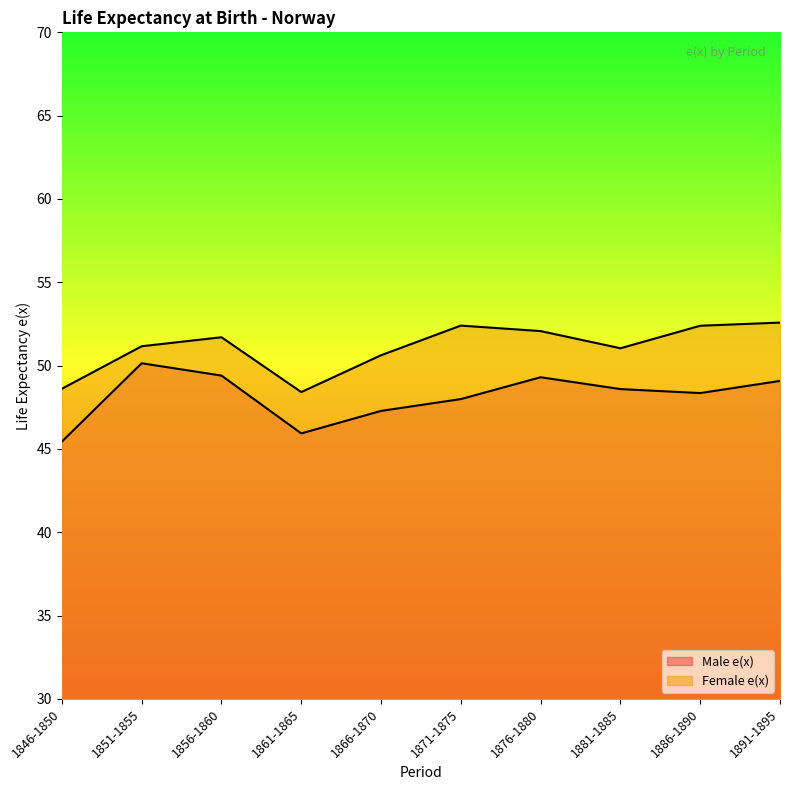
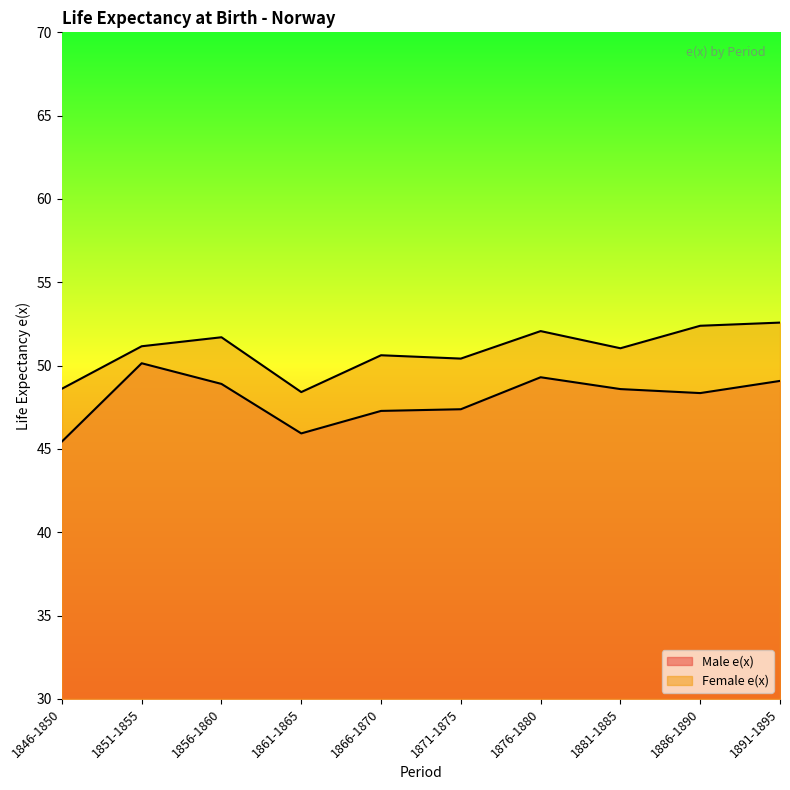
Male e(x), 1856-1860: 49.4 -> 48.9
Male e(x), 1871-1875: 48.0 -> 47.4
Female e(x), 1871-1875: 52.4 -> 50.4
